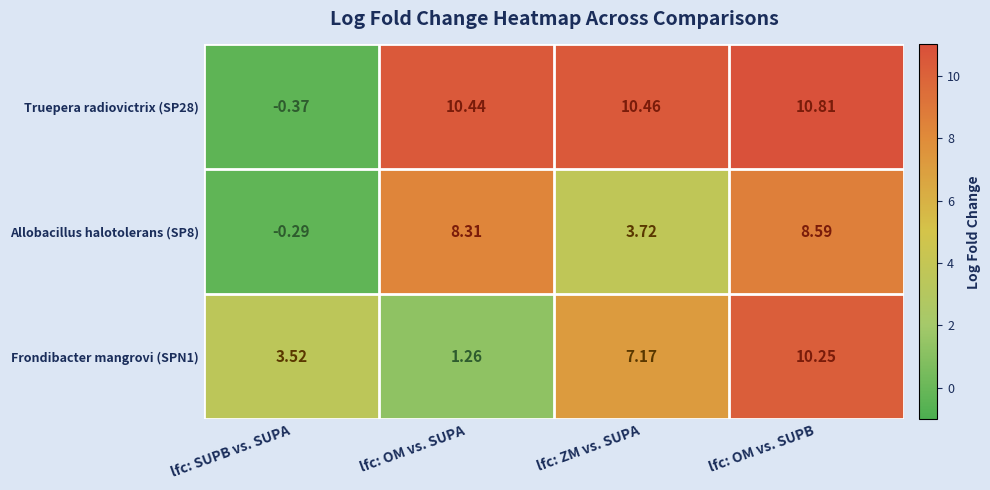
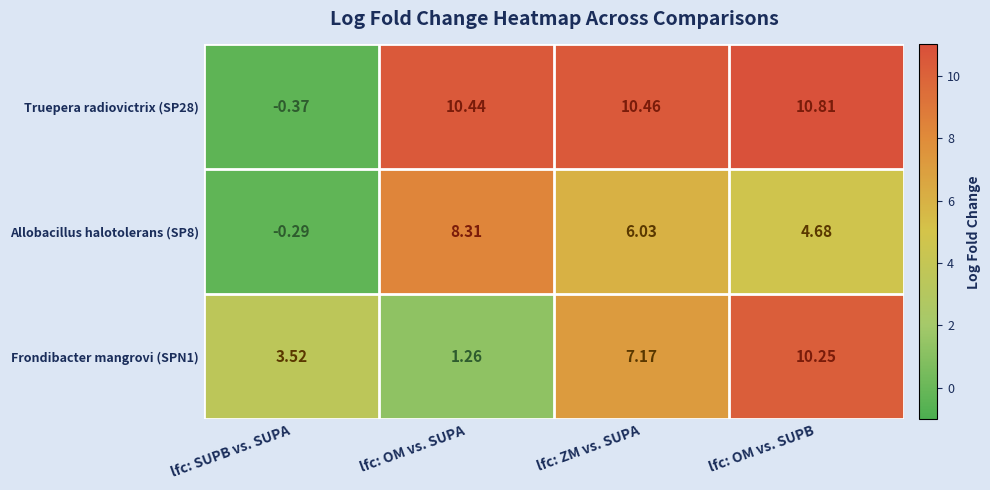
Allobacillus halotolerans (SP8), lfc: ZM vs. SUPA: 3.72 -> 6.03
Allobacillus halotolerans (SP8), lfc: OM vs. SUPB: 8.59 -> 4.68
